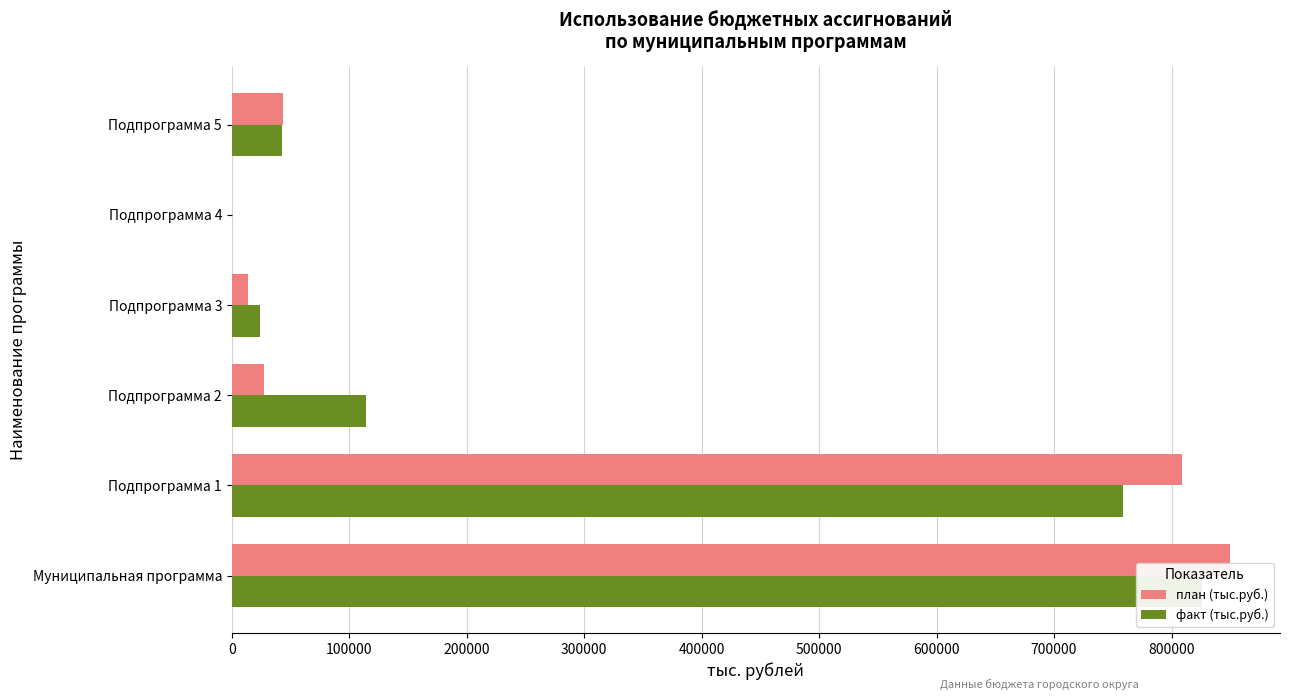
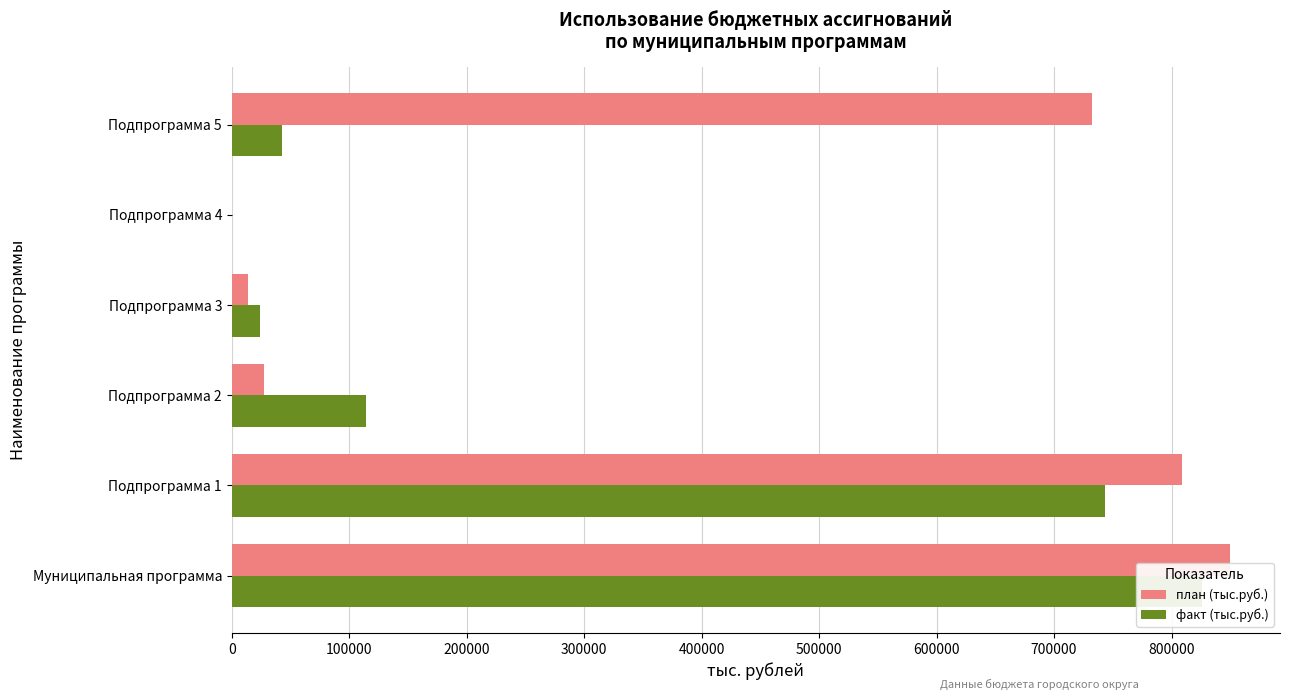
план (тыс.руб.), Подпрограмма 5: 44000 -> 732000
факт (тыс.руб.), Подпрограмма 1: 759000 -> 744000
